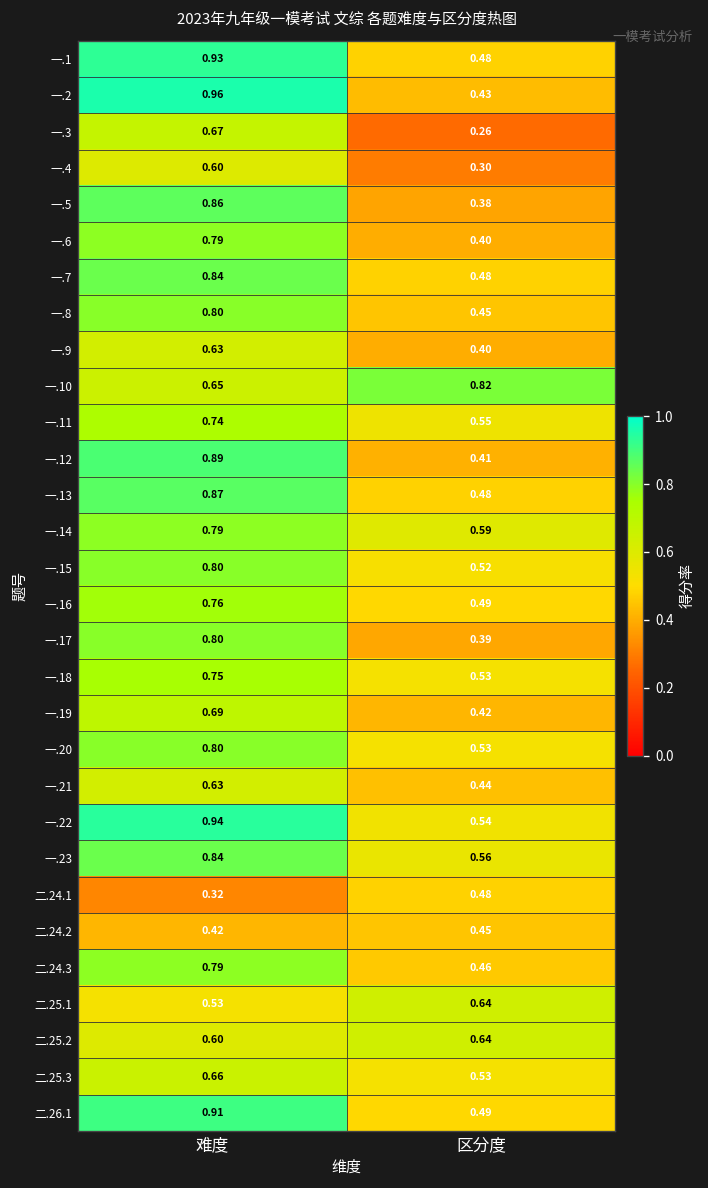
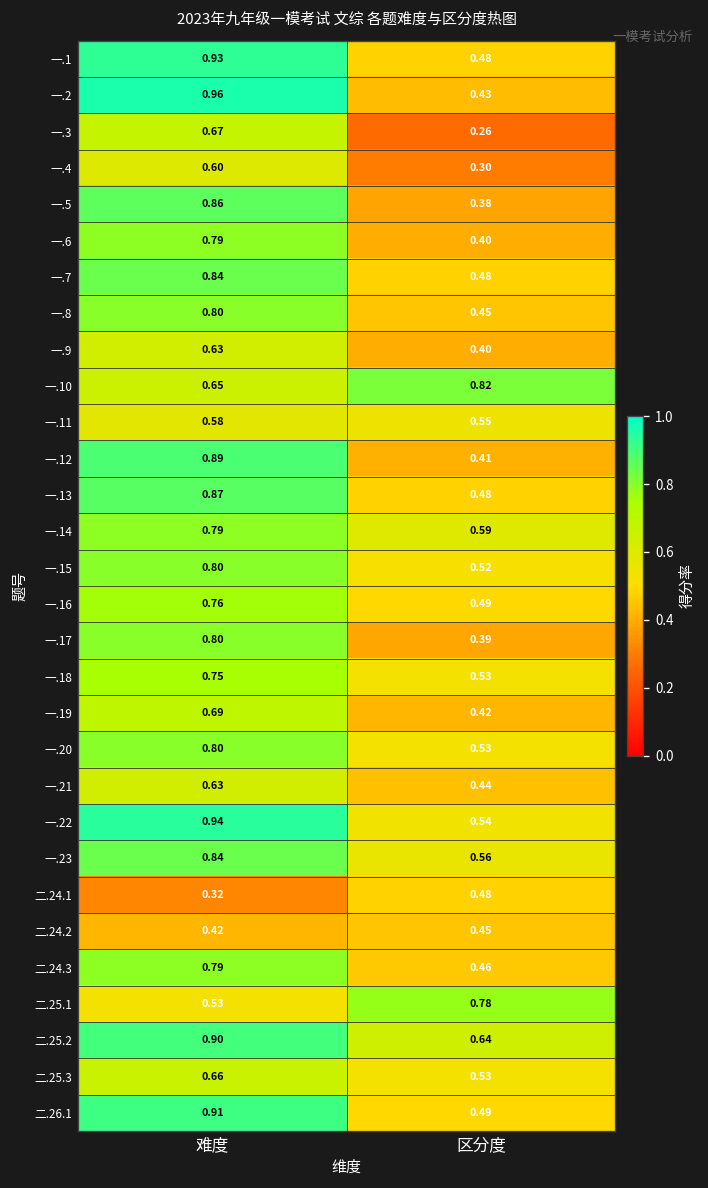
一.11, 难度: 0.74 -> 0.58
二.25.1, 区分度: 0.64 -> 0.78
二.25.2, 难度: 0.60 -> 0.90
